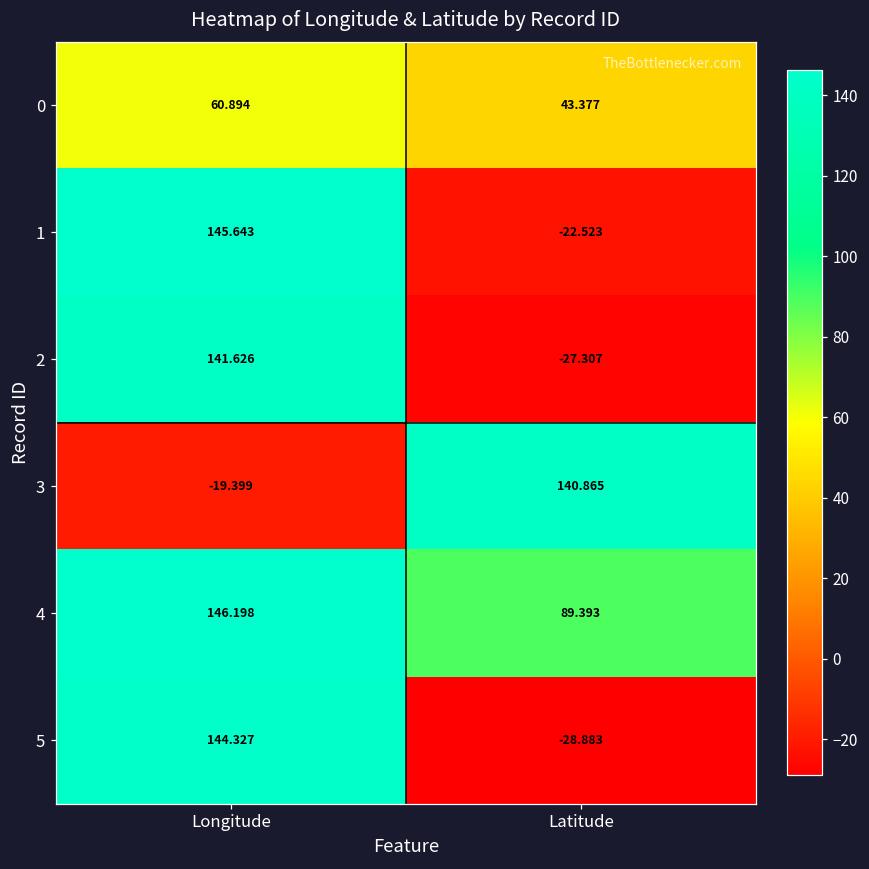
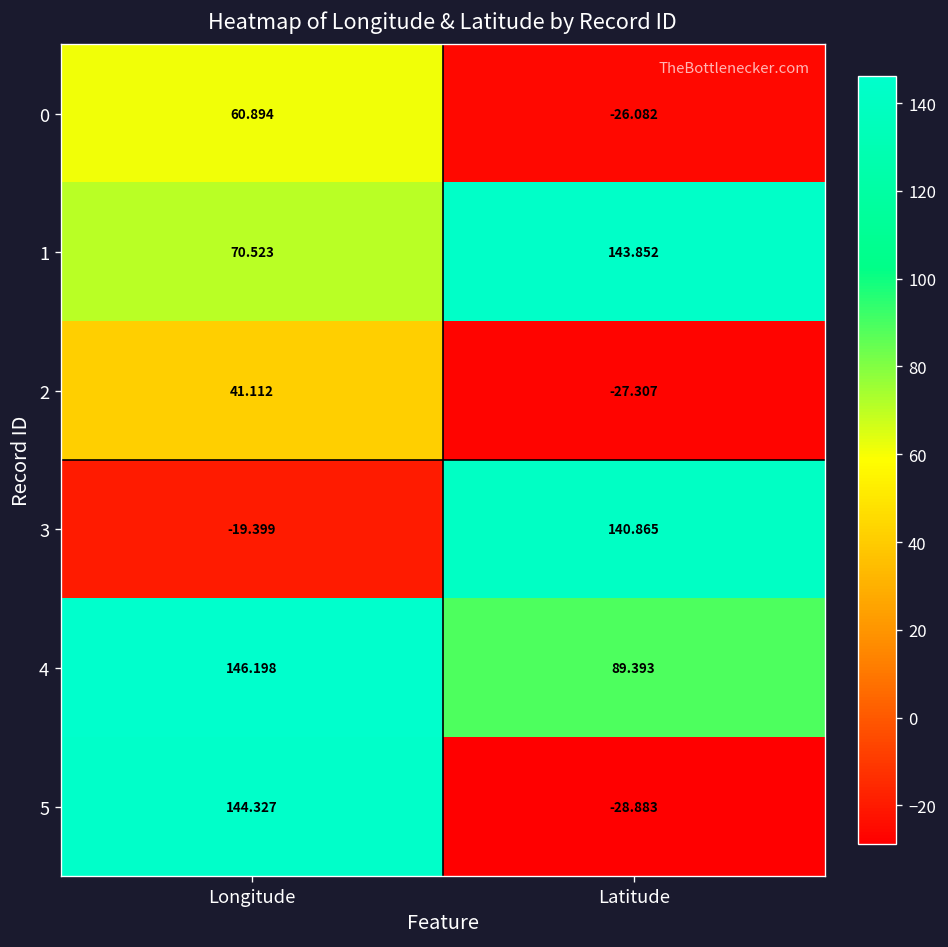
0, Latitude: 43.377 -> -26.082
1, Longitude: 145.643 -> 70.523
1, Latitude: -22.523 -> 143.852
2, Longitude: 141.626 -> 41.112
